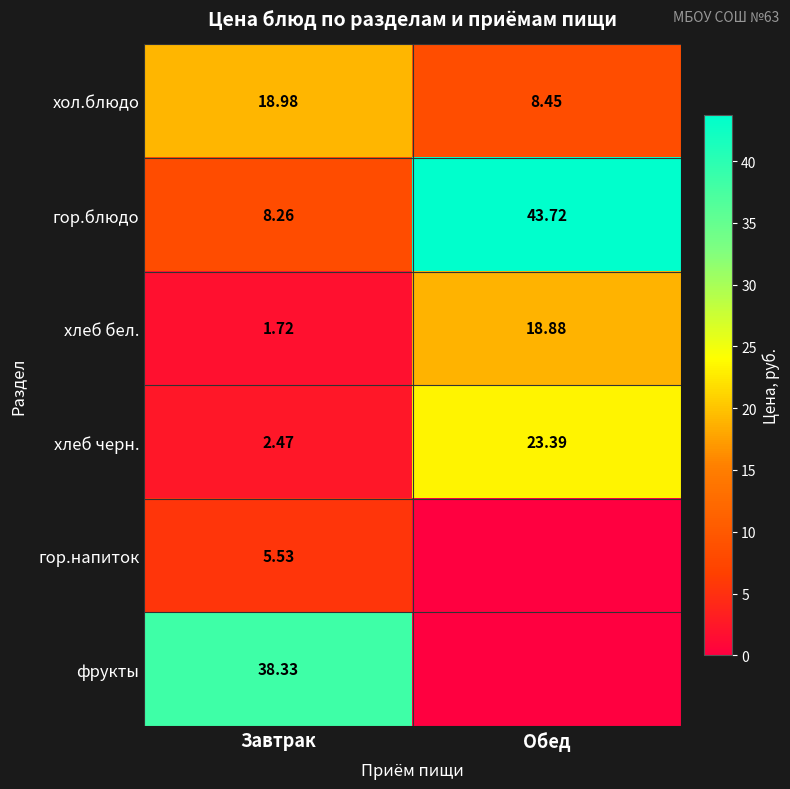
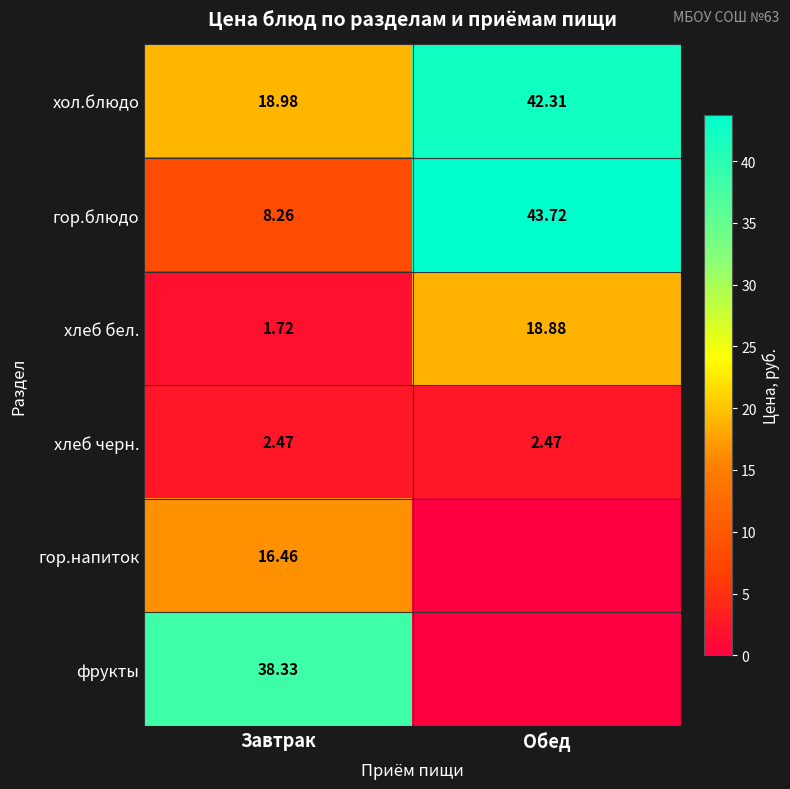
хол.блюдо, Обед: 8.45 -> 42.31
хлеб черн., Обед: 23.39 -> 2.47
гор.напиток, Завтрак: 5.53 -> 16.46
